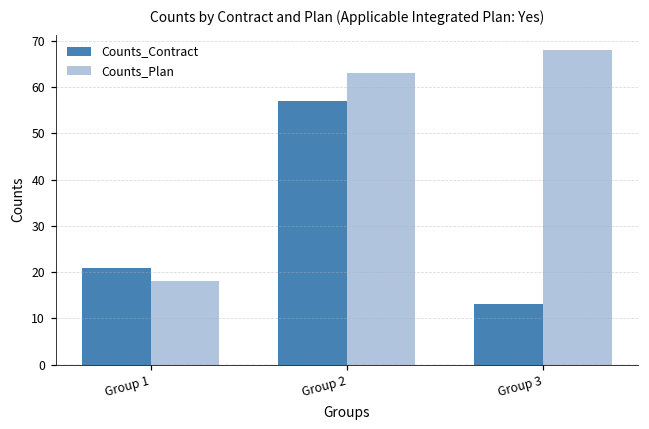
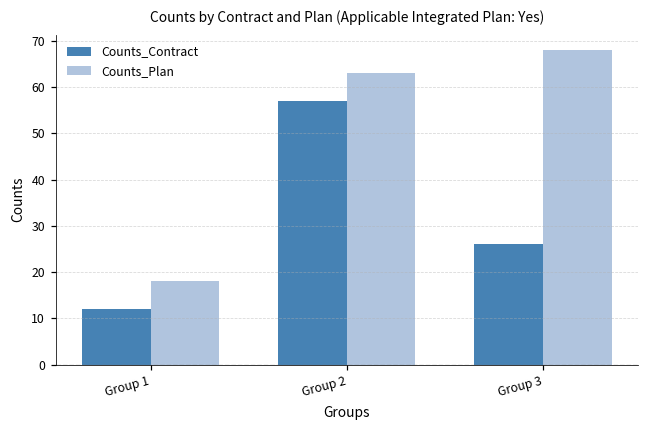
Counts_Contract, Group 1: 21 -> 12
Counts_Contract, Group 3: 13 -> 26
